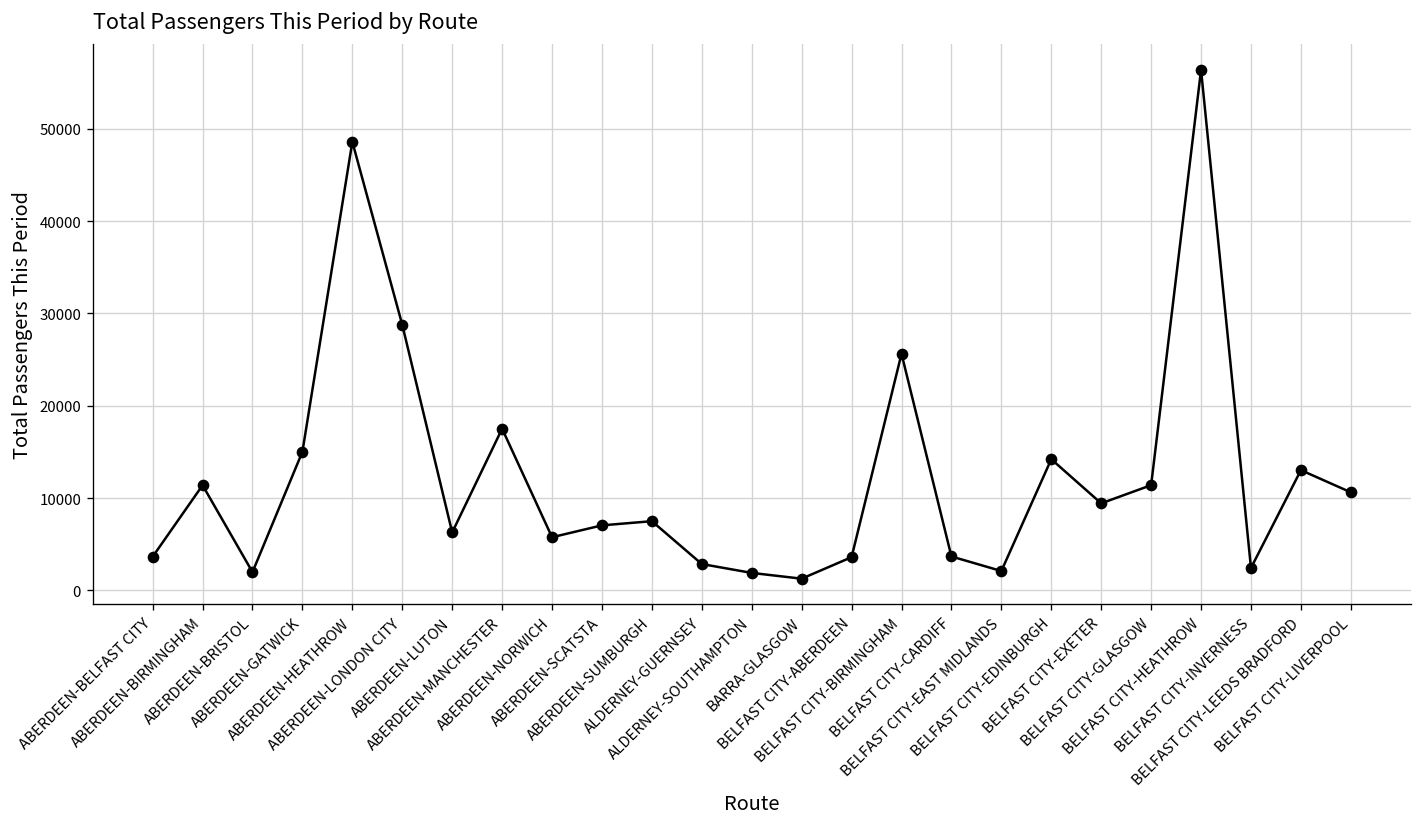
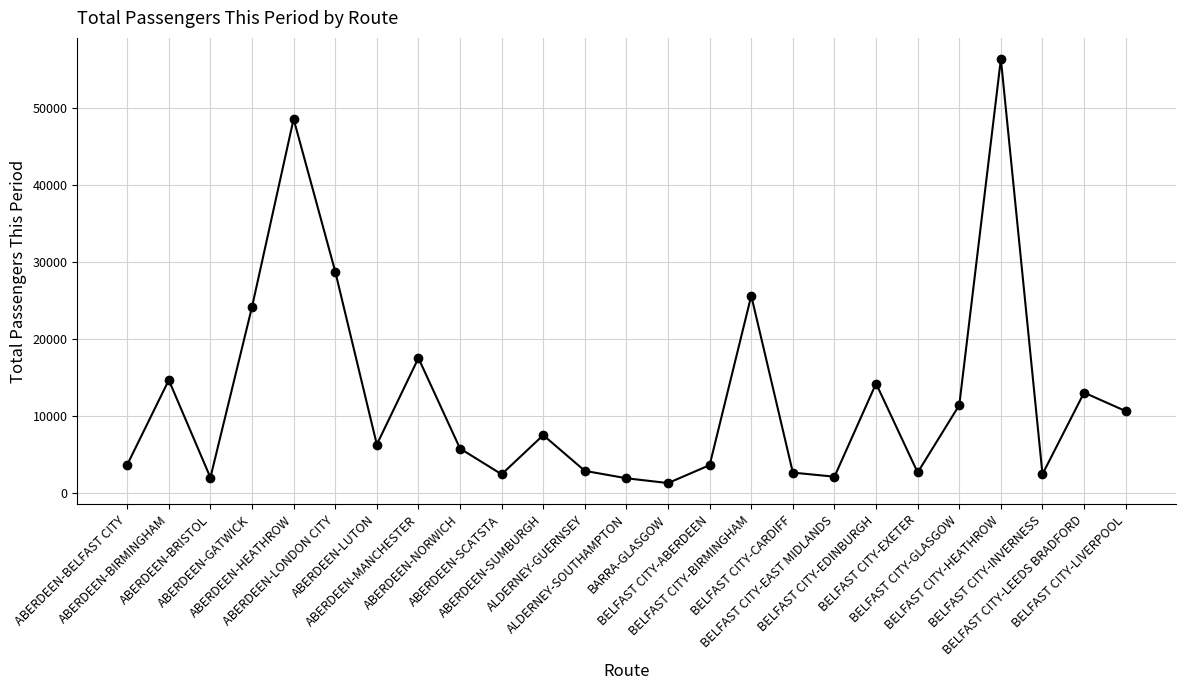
ABERDEEN-BIRMINGHAM: 11000 -> 15000
ABERDEEN-GATWICK: 15000 -> 24000
ABERDEEN-SCATSTA: 7000 -> 2000
BELFAST CITY-CARDIFF: 4000 -> 3000
BELFAST CITY-EXETER: 9000 -> 3000
